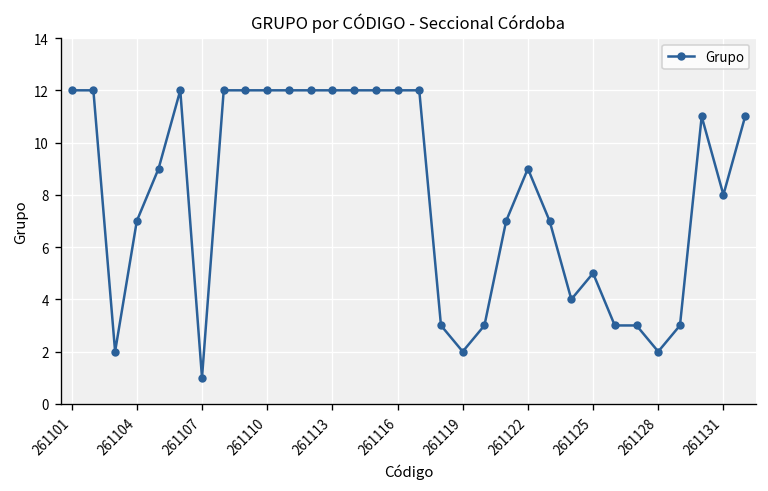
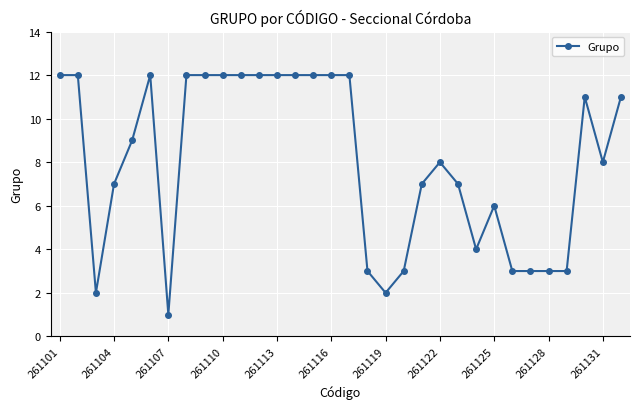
261122: 9 -> 8
261125: 5 -> 6
261128: 2 -> 3
